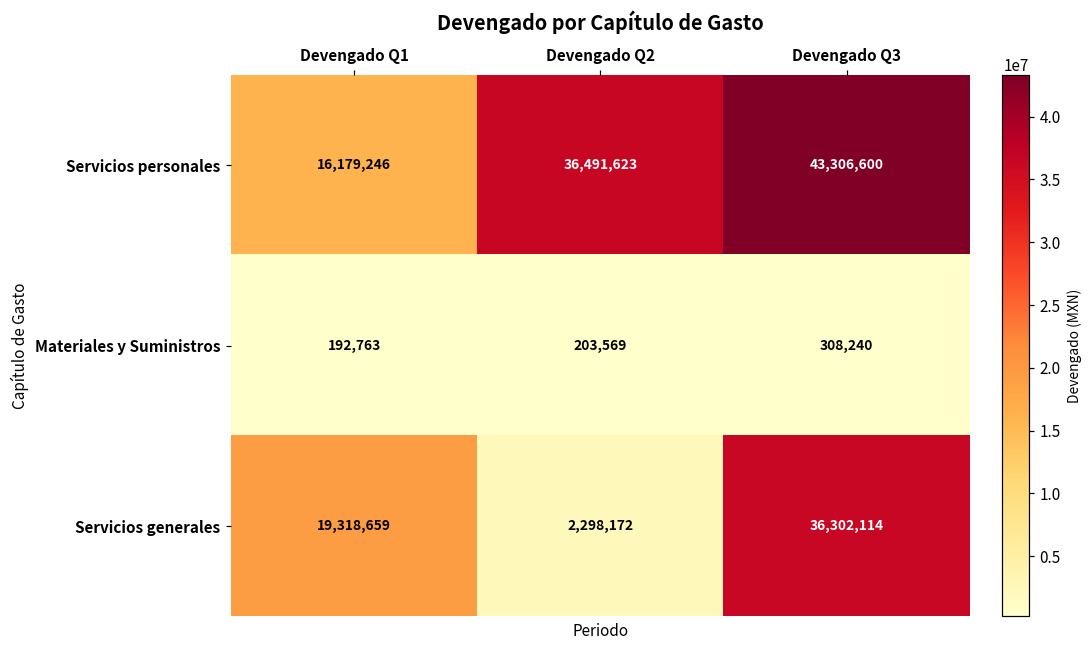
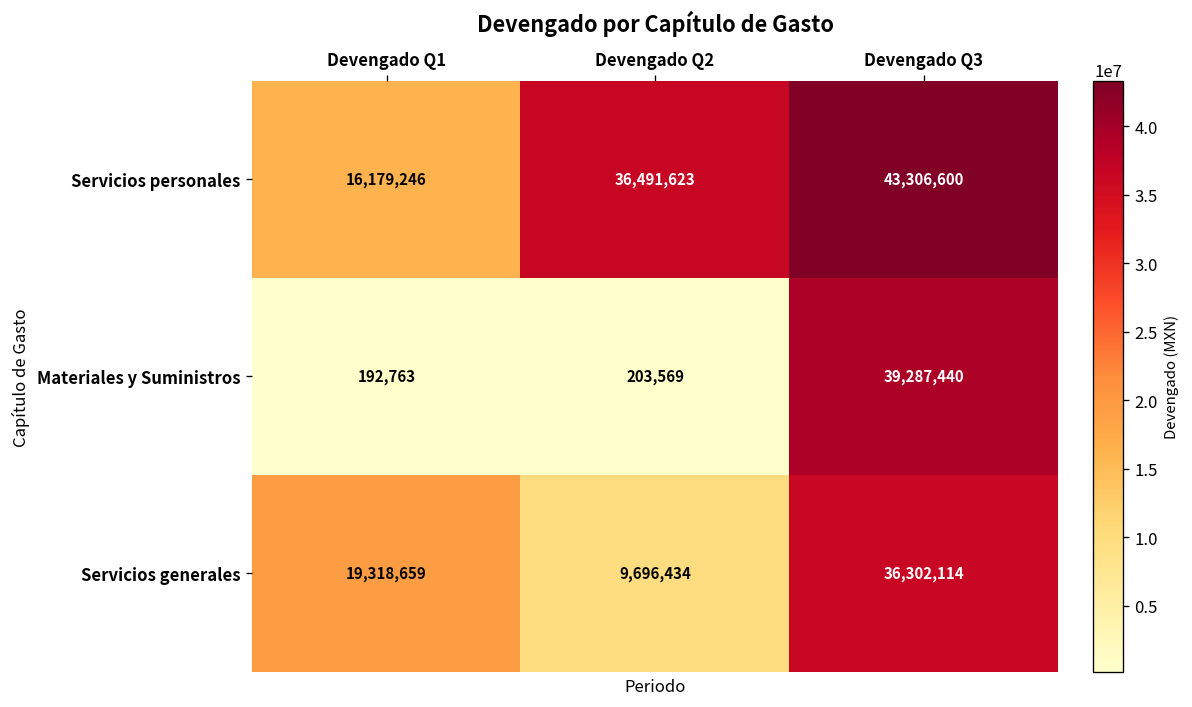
Materiales y Suministros, Devengado Q3: 308,240 -> 39,287,440
Servicios generales, Devengado Q2: 2,298,172 -> 9,696,434
